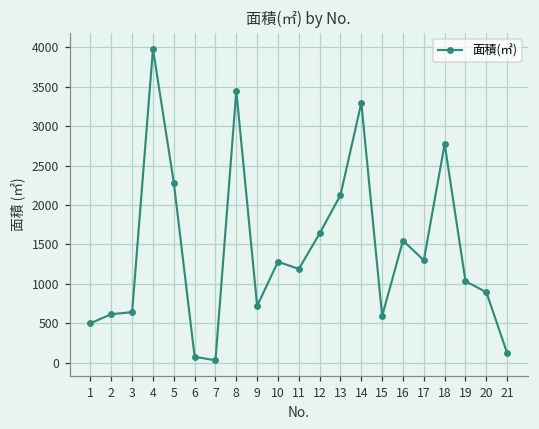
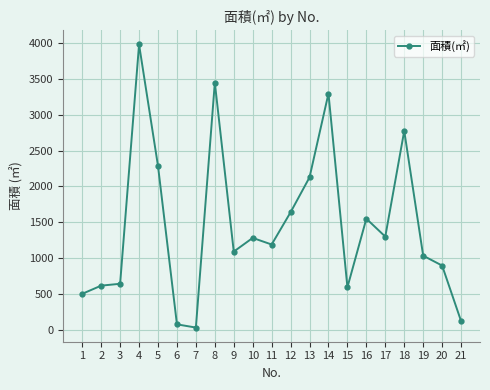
9: 700 -> 1100
